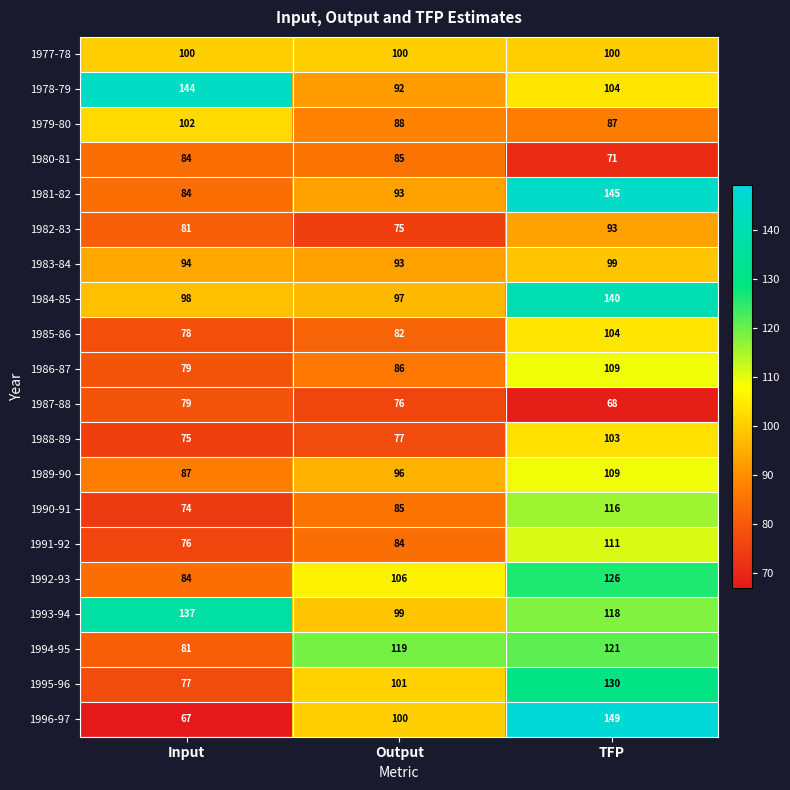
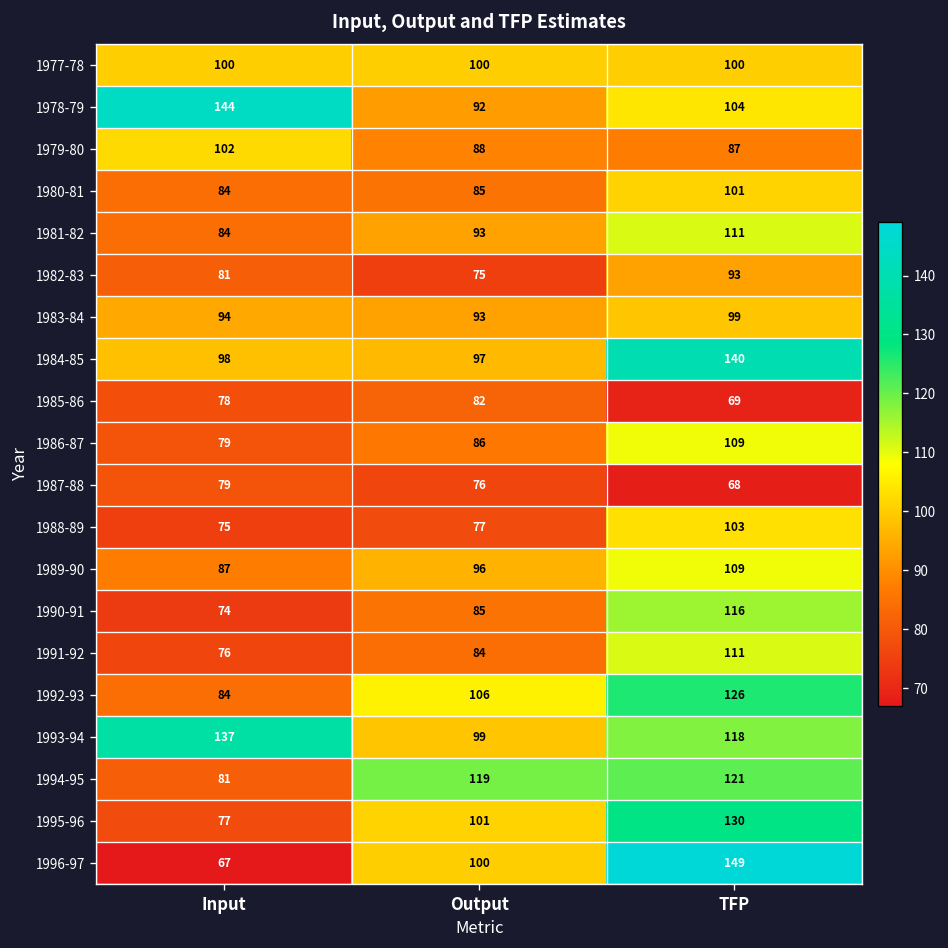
1980-81, TFP: 71 -> 101
1981-82, TFP: 145 -> 111
1985-86, TFP: 104 -> 69
